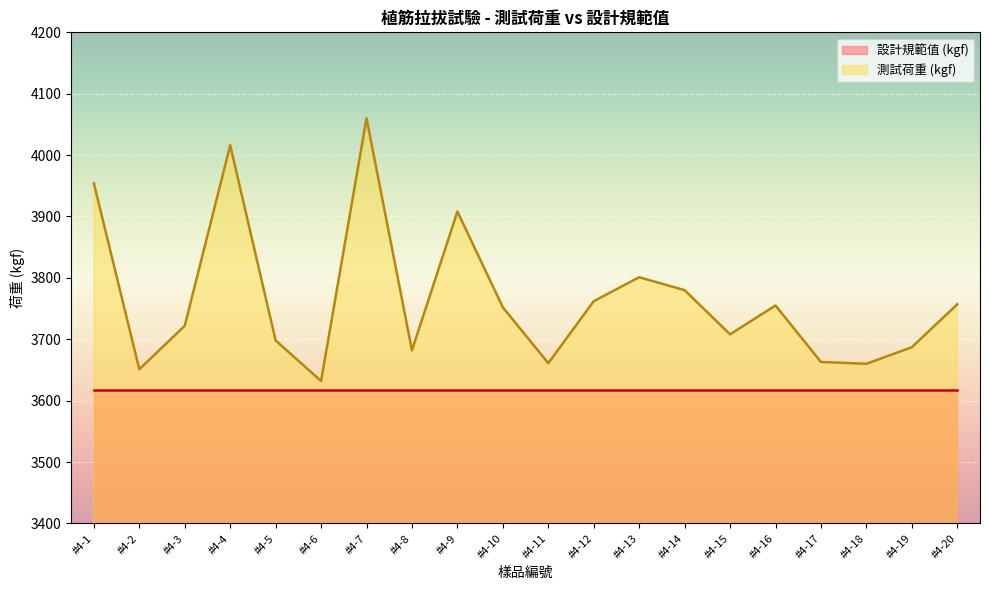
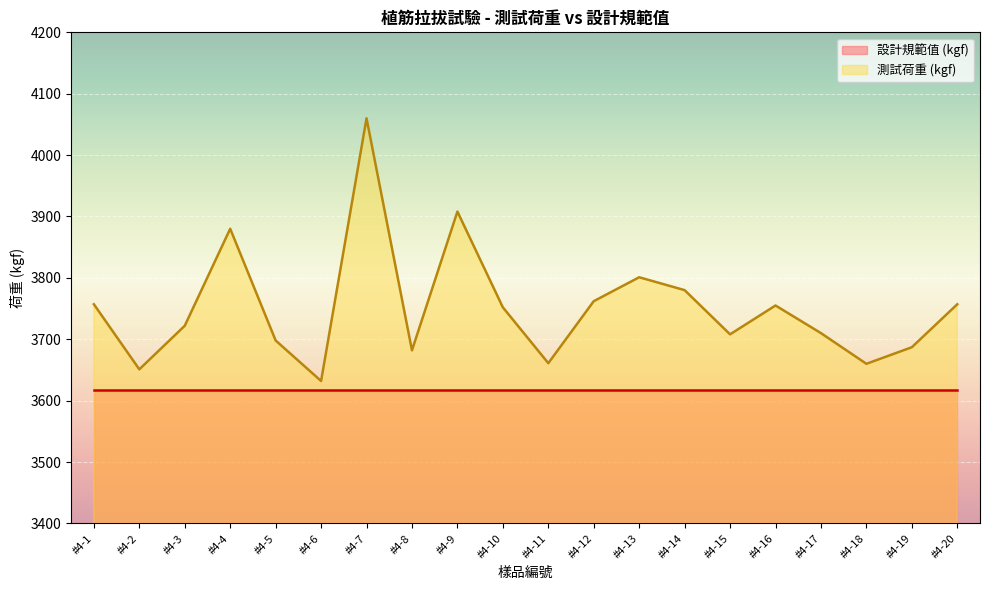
測試荷重 (kgf), #4-1: 3950 -> 3760
測試荷重 (kgf), #4-4: 4020 -> 3880
測試荷重 (kgf), #4-17: 3660 -> 3710
